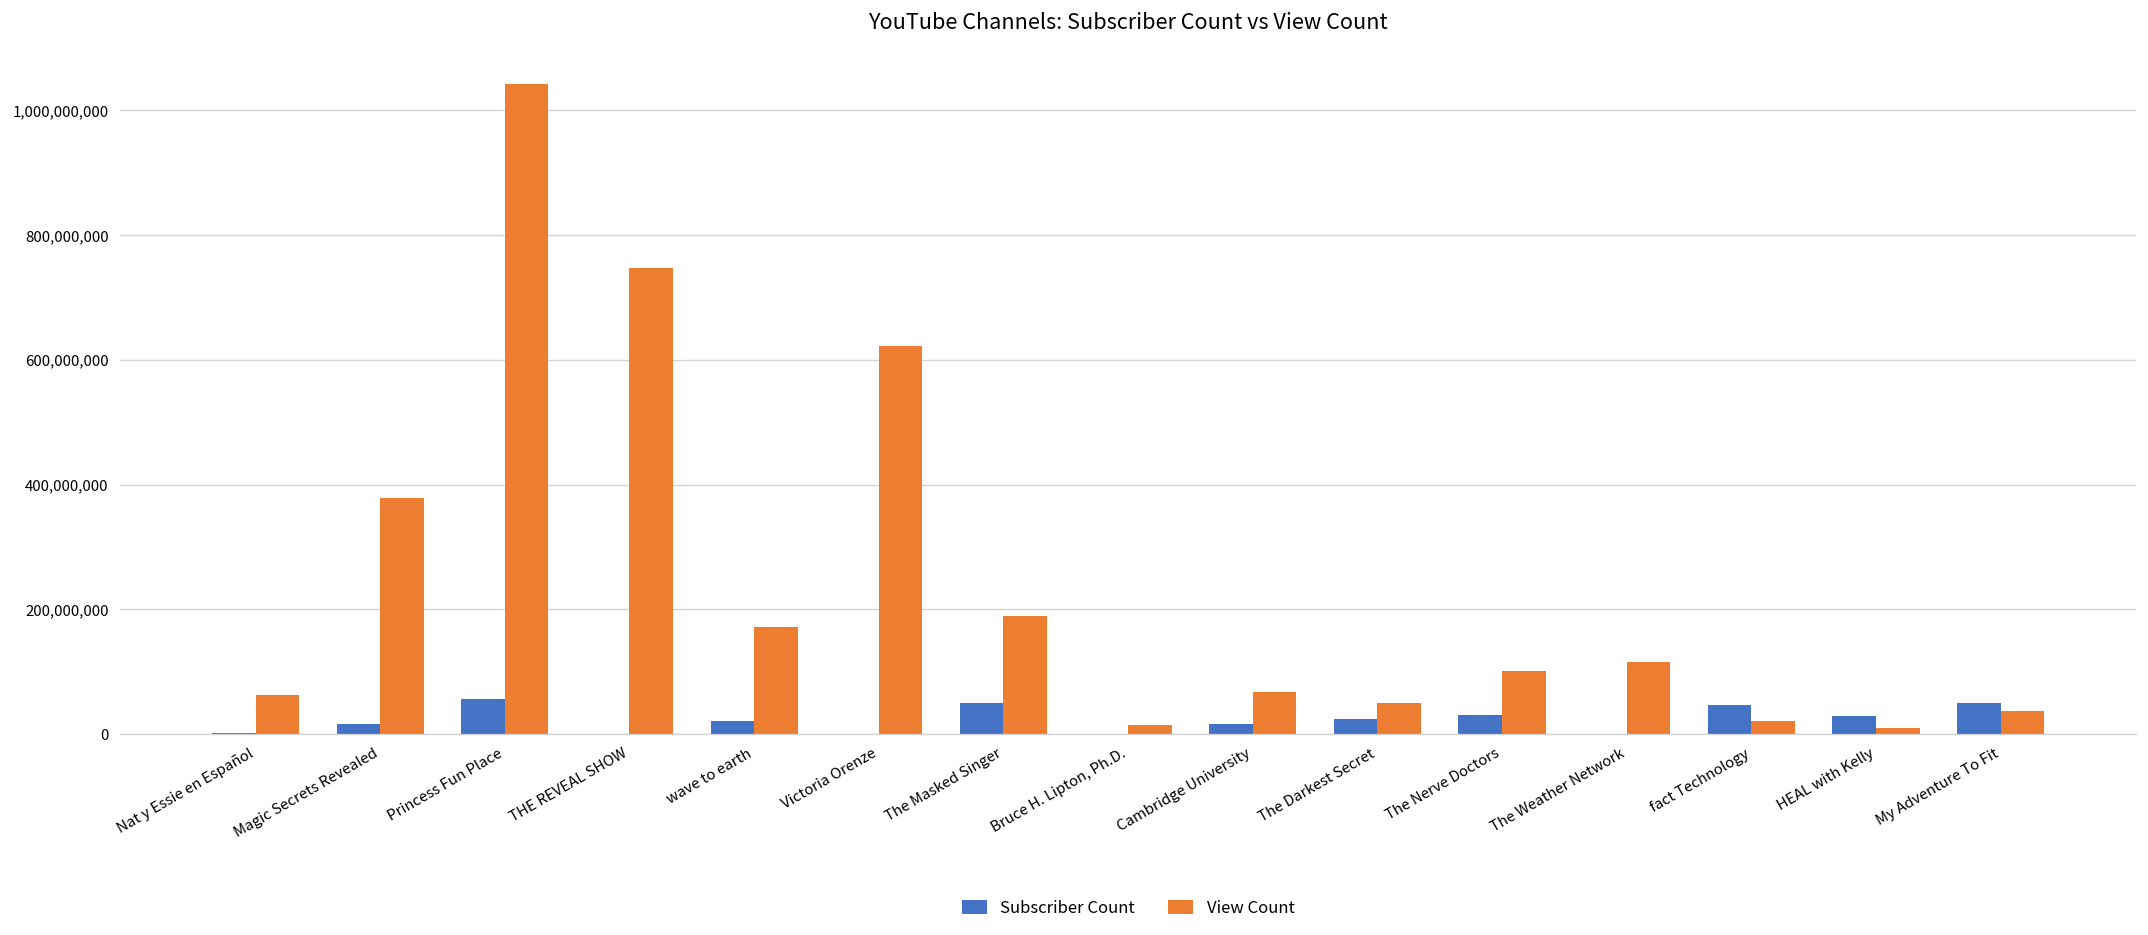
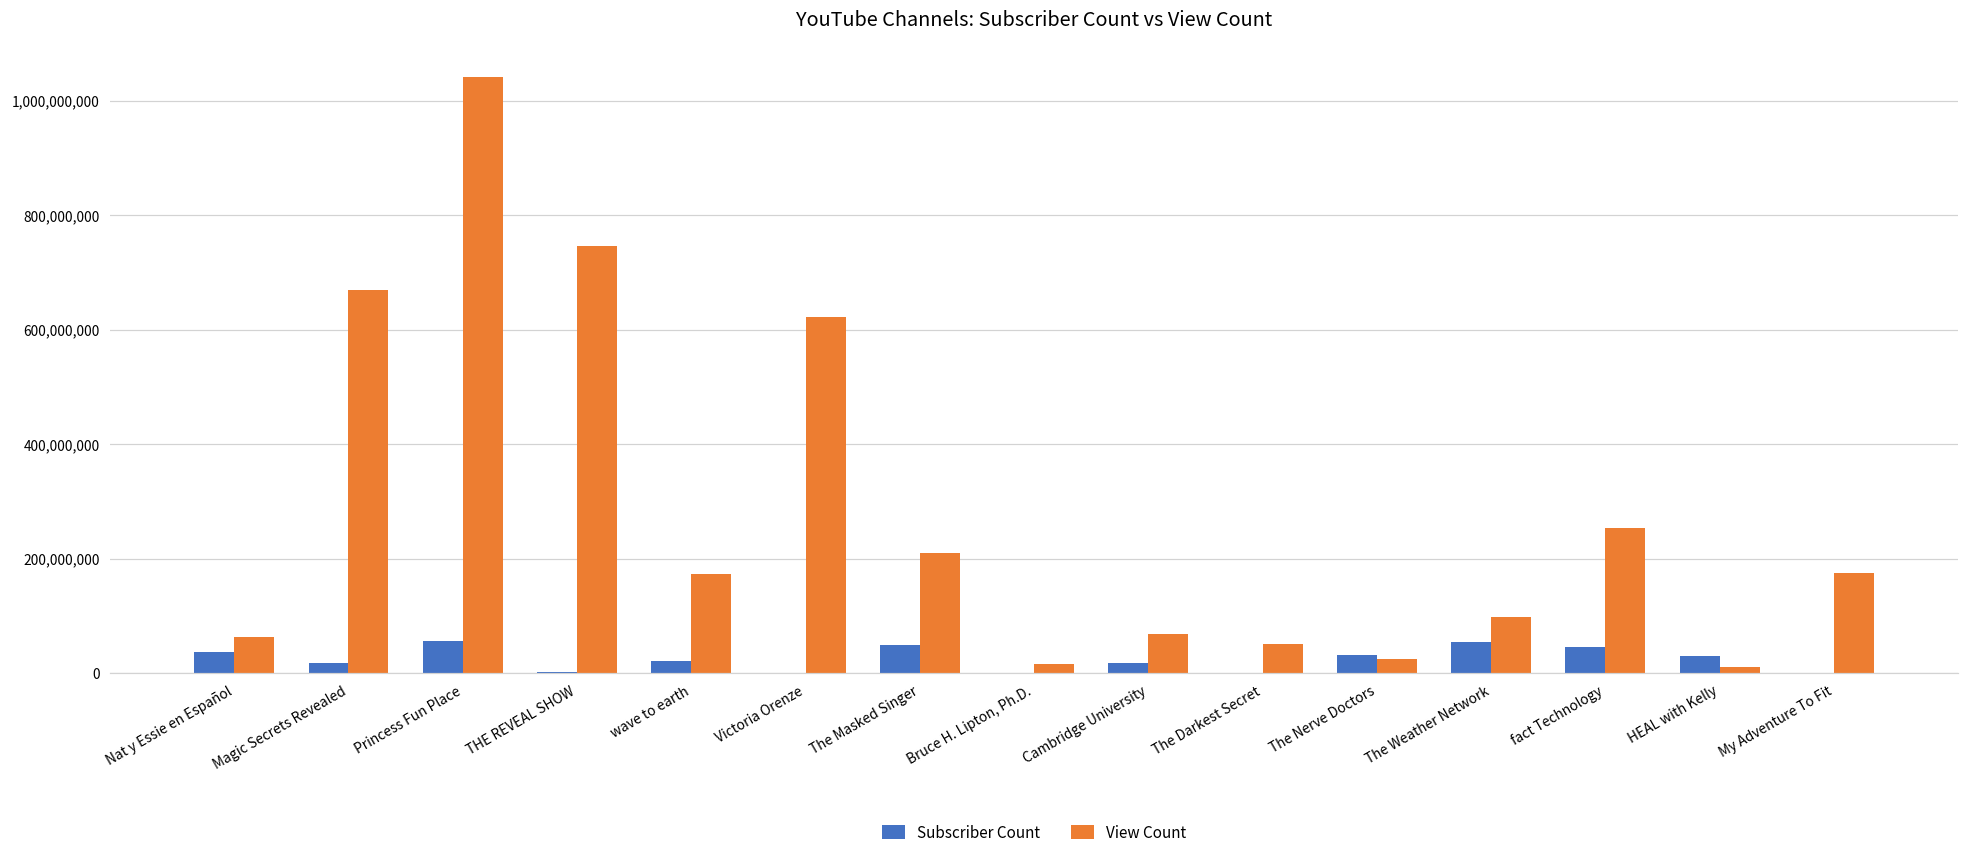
Subscriber Count, Nat y Essie en Español: 0 -> 40,000,000
View Count, Magic Secrets Revealed: 380,000,000 -> 670,000,000
View Count, The Masked Singer: 190,000,000 -> 210,000,000
Subscriber Count, The Darkest Secret: 20,000,000 -> 0
View Count, The Nerve Doctors: 100,000,000 -> 20,000,000
Subscriber Count, The Weather Network: 0 -> 50,000,000
View Count, The Weather Network: 120,000,000 -> 100,000,000
View Count, fact Technology: 20,000,000 -> 250,000,000
Subscriber Count, My Adventure To Fit: 50,000,000 -> 0
View Count, My Adventure To Fit: 40,000,000 -> 170,000,000
